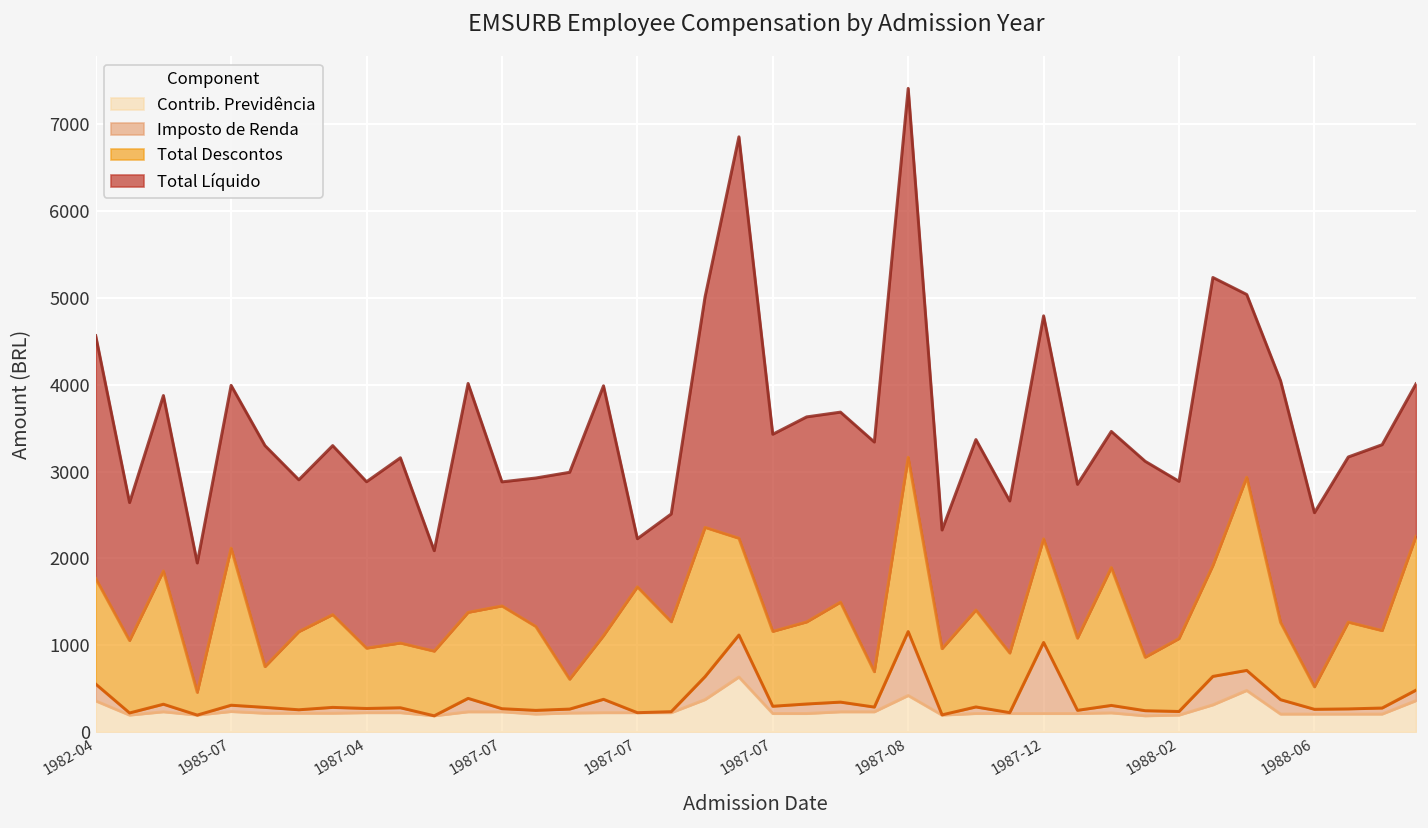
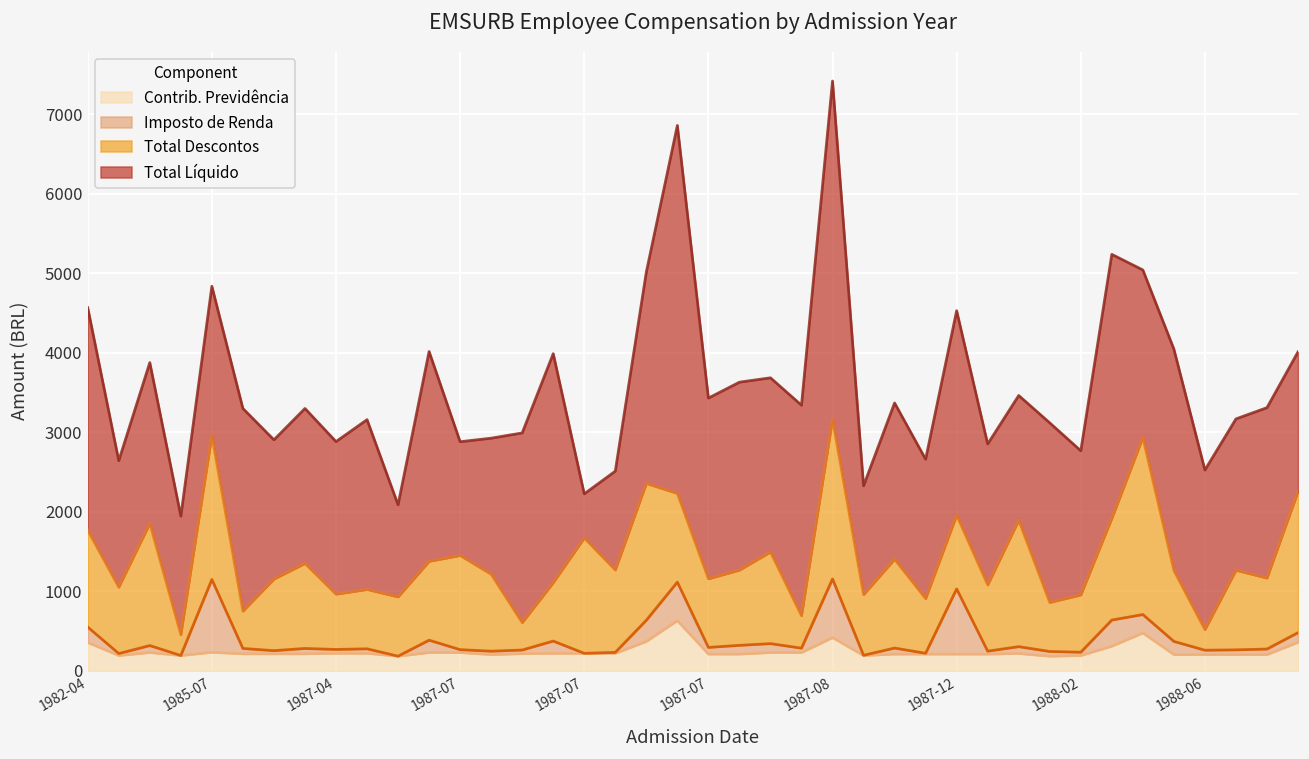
Imposto de Renda, 1985-07: 100 -> 900
Total Descontos, 1987-12: 1200 -> 900
Total Descontos, 1988-02: 800 -> 700
